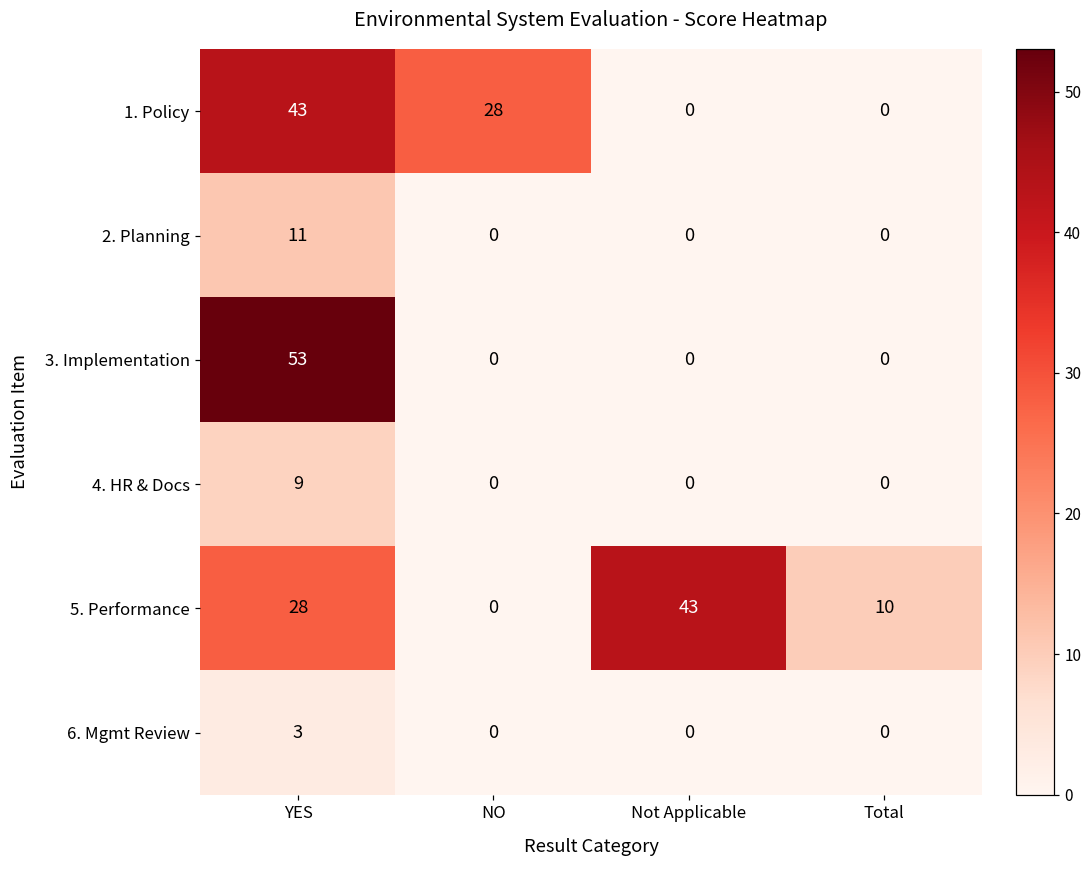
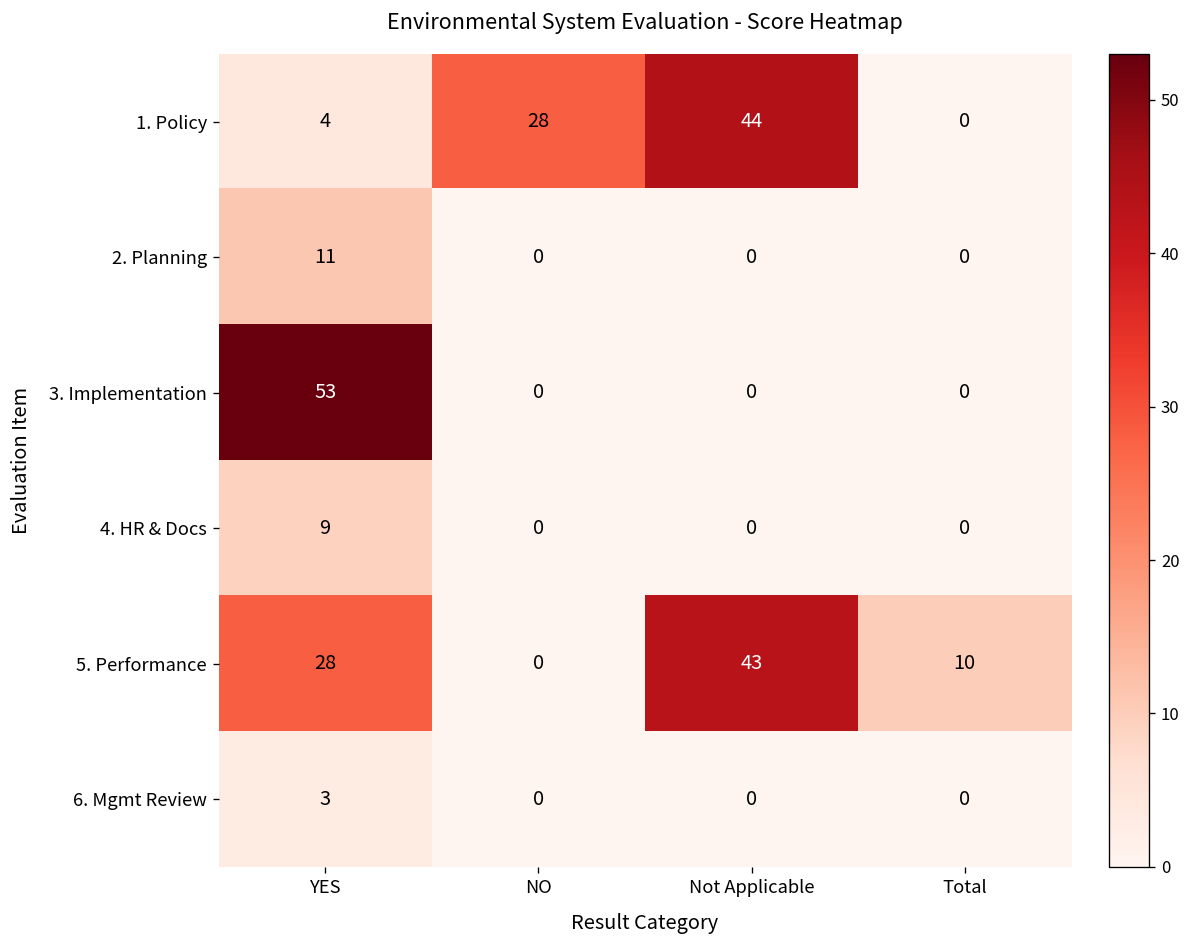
1. Policy, YES: 43 -> 4
1. Policy, Not Applicable: 0 -> 44
